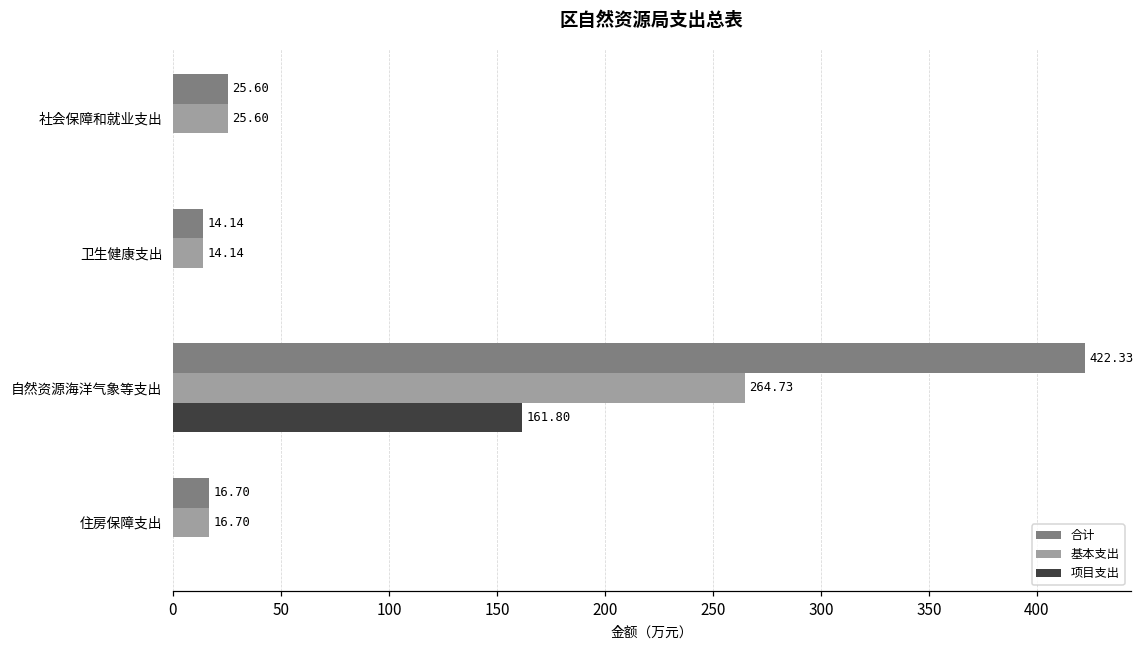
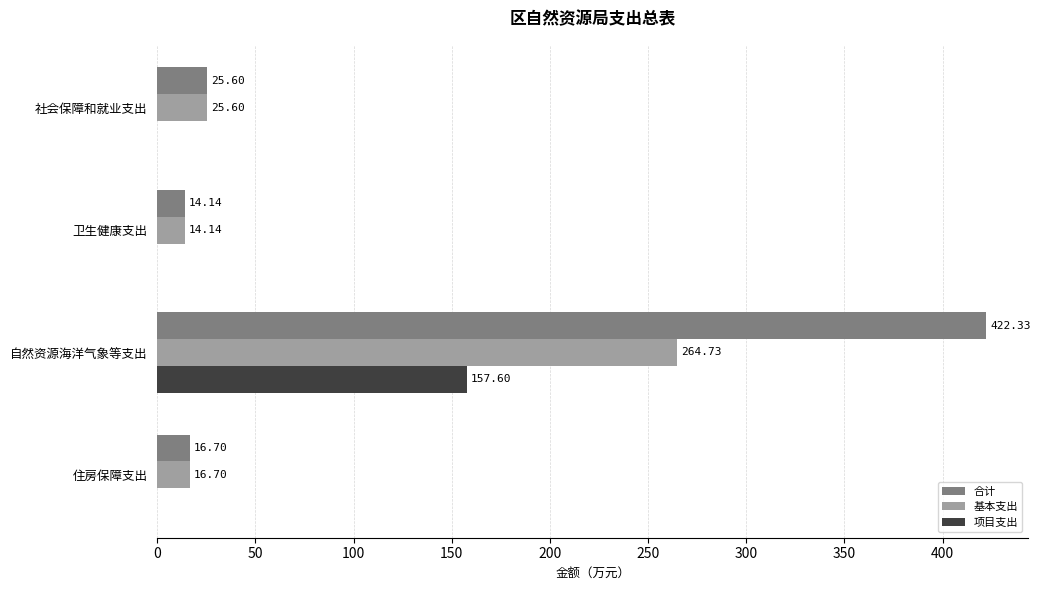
项目支出, 自然资源海洋气象等支出: 161.80 -> 157.60
